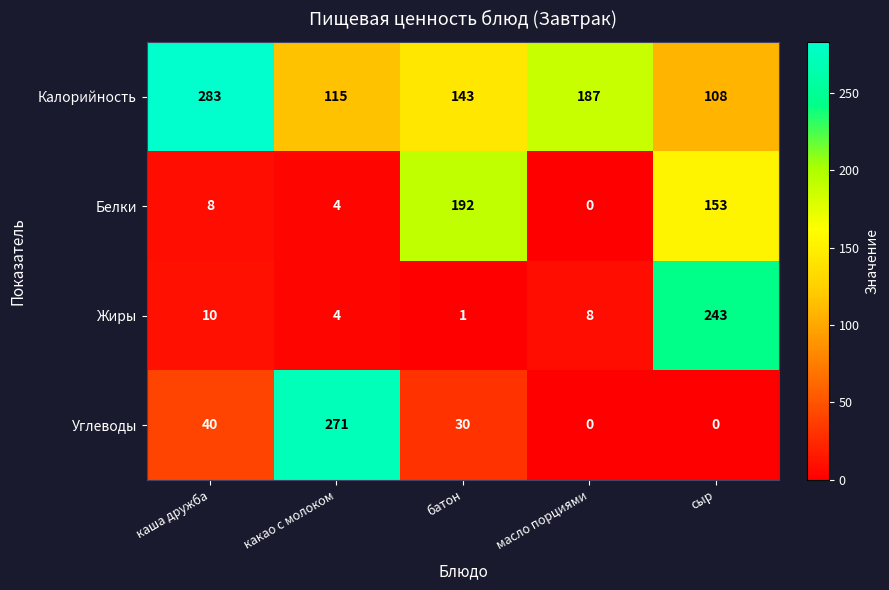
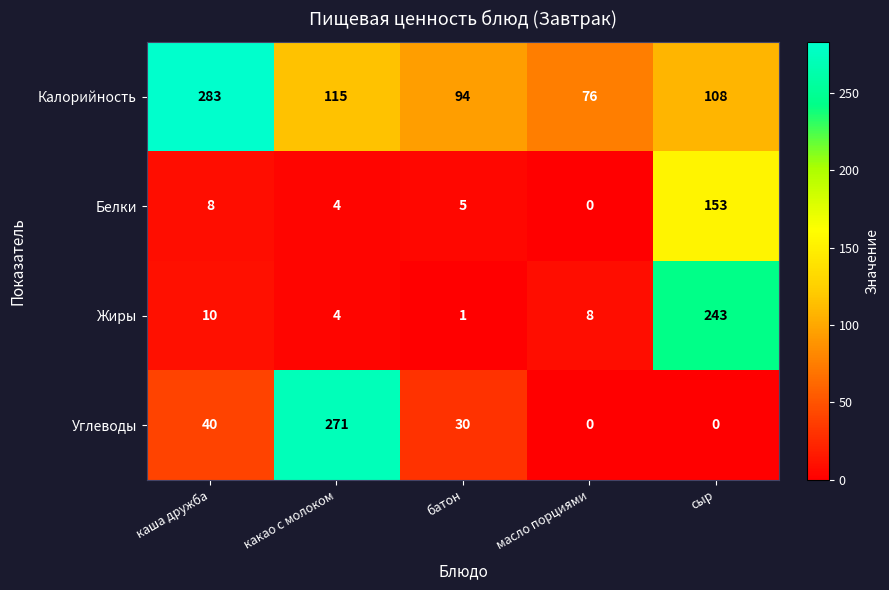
Калорийность, батон: 143 -> 94
Калорийность, масло порциями: 187 -> 76
Белки, батон: 192 -> 5
